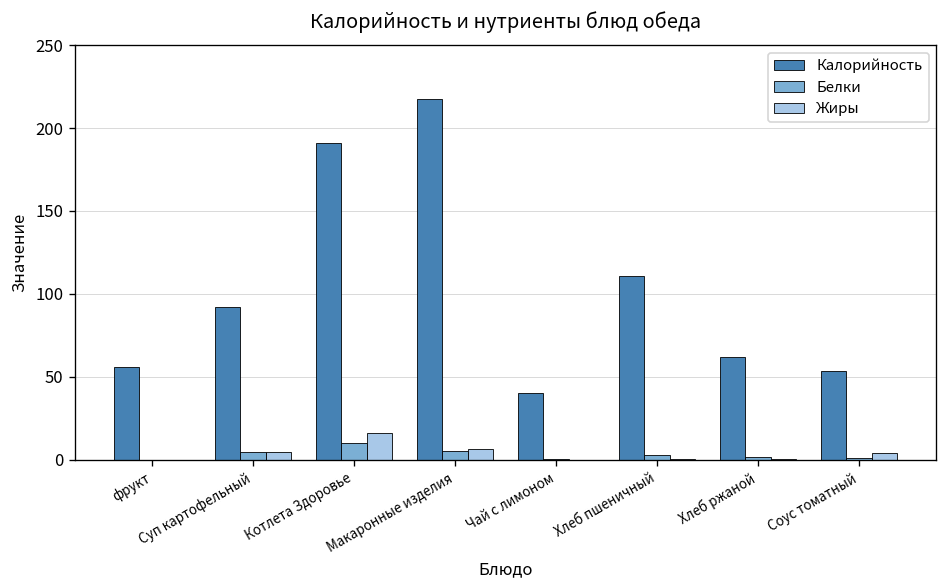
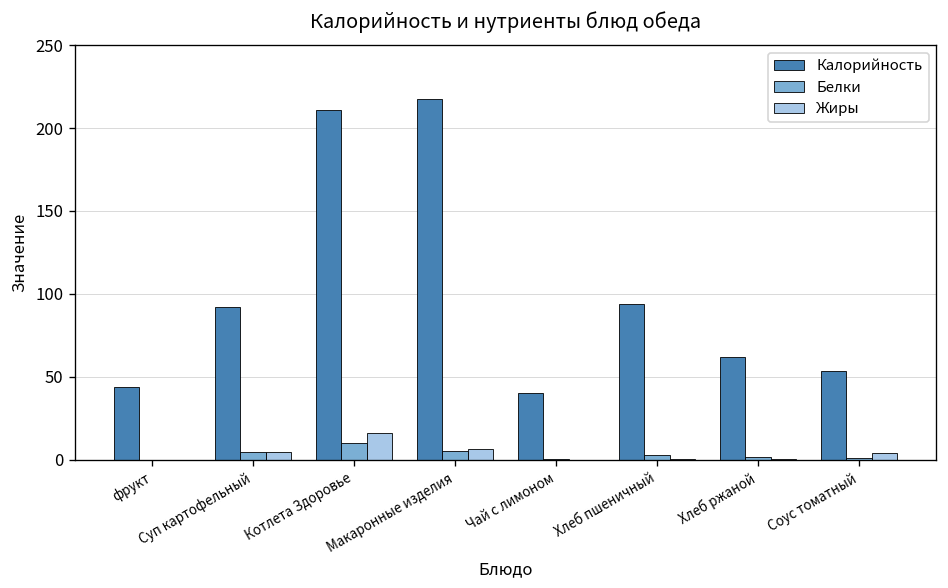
Калорийность, фрукт: 56 -> 44
Калорийность, Котлета Здоровье: 191 -> 211
Калорийность, Хлеб пшеничный: 111 -> 94
